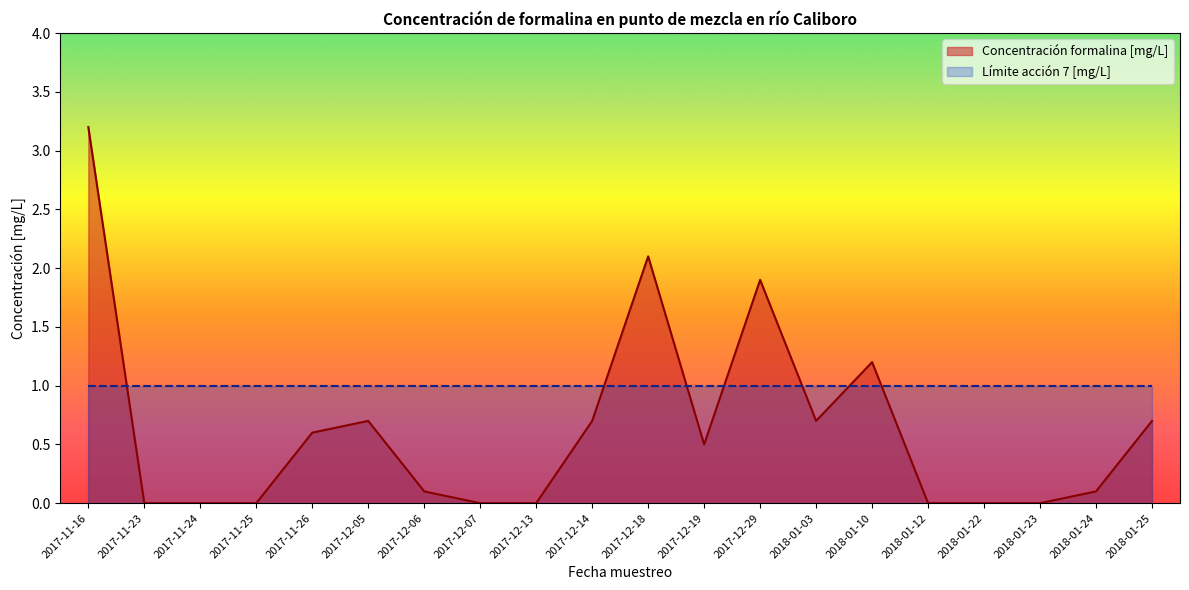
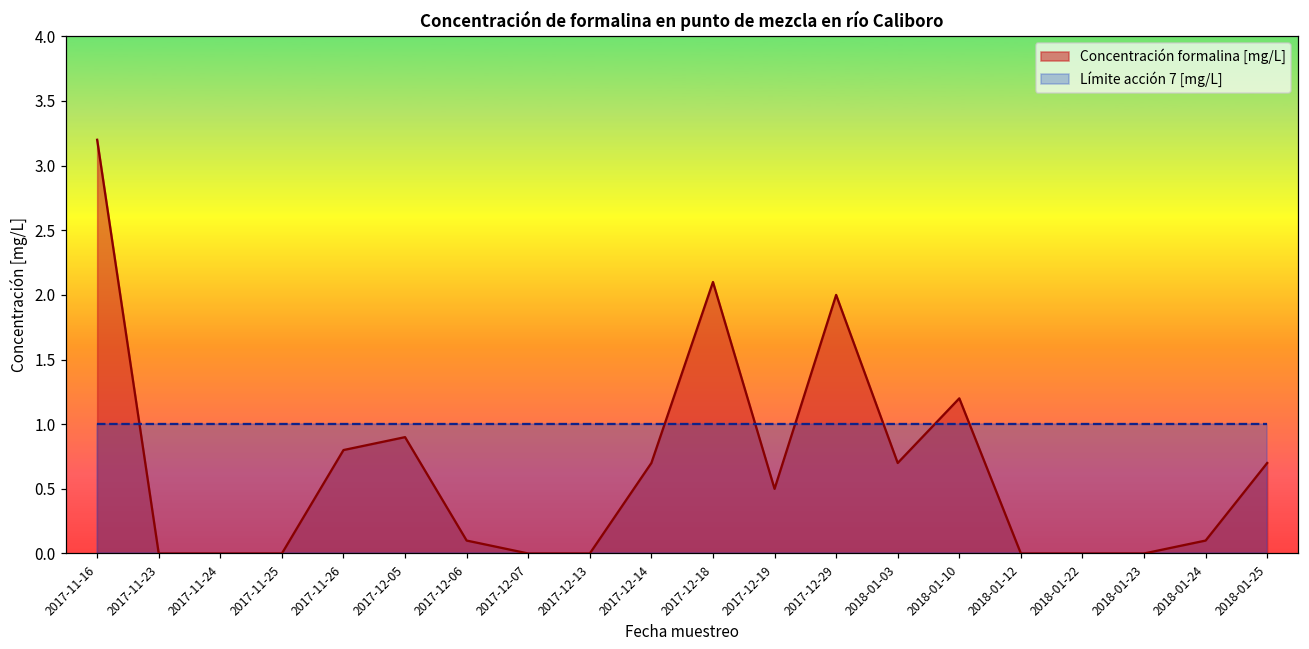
Concentración formalina [mg/L], 2017-11-26: 0.6 -> 0.8
Concentración formalina [mg/L], 2017-12-05: 0.7 -> 0.9
Concentración formalina [mg/L], 2017-12-29: 1.9 -> 2.0
